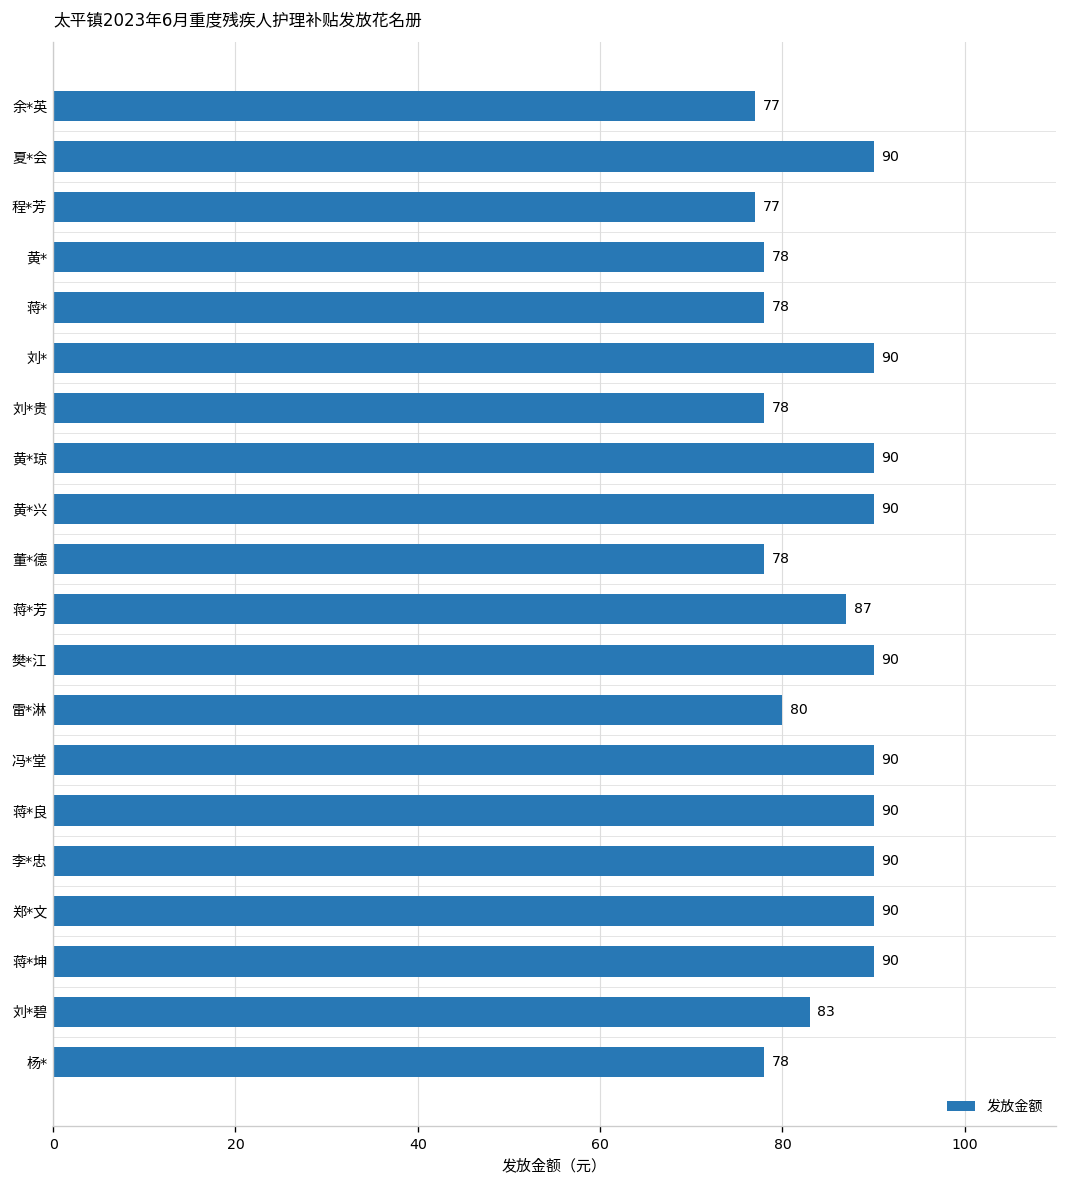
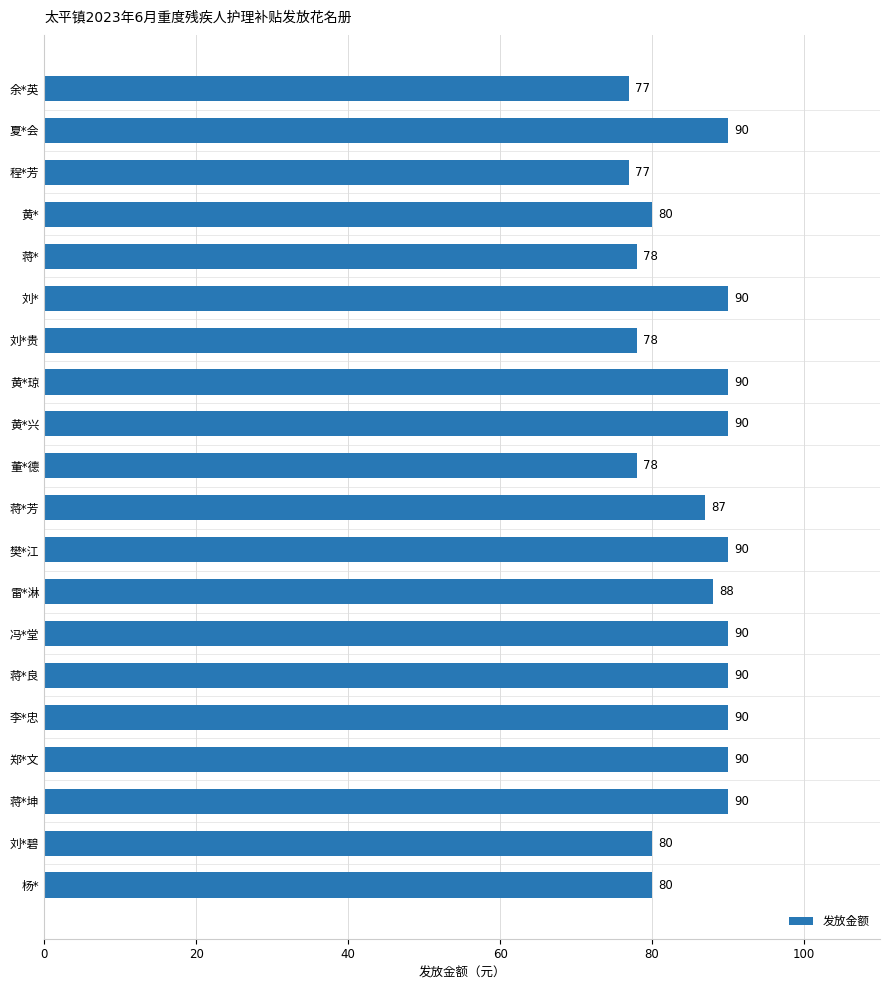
黄*: 78 -> 80
雷*淋: 80 -> 88
刘*碧: 83 -> 80
杨*: 78 -> 80
